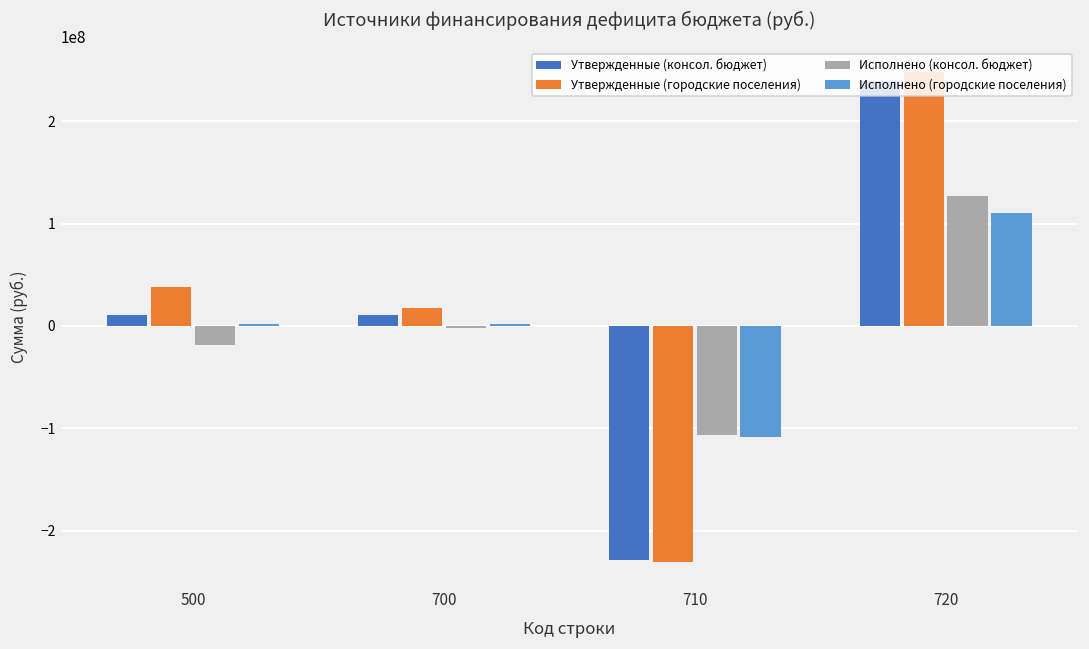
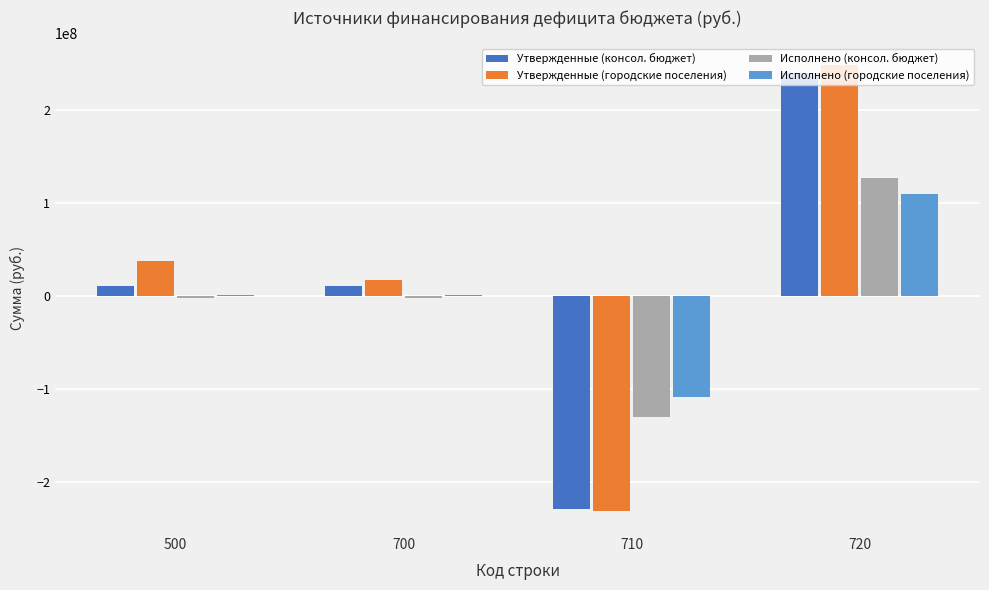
Исполнено (консол. бюджет), 500: -20000000 -> 0
Исполнено (консол. бюджет), 710: -110000000 -> -130000000
